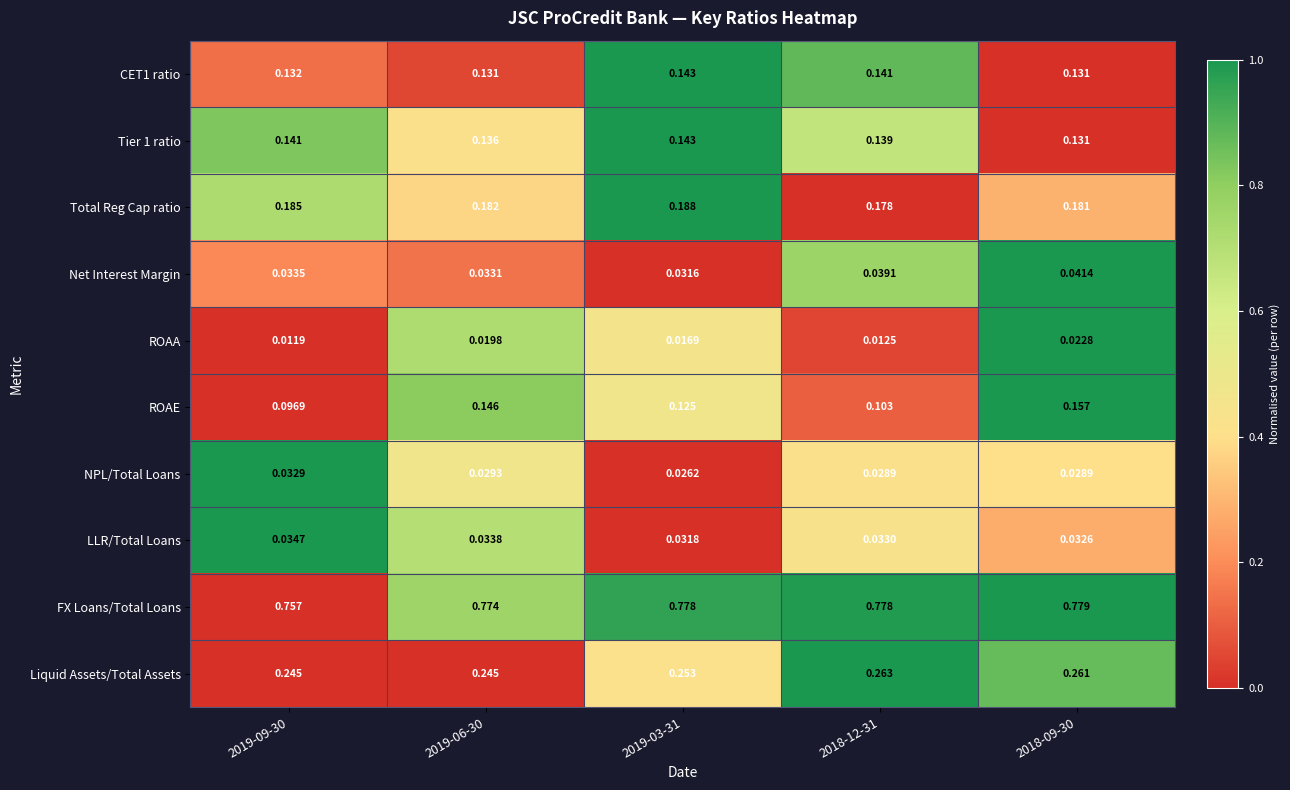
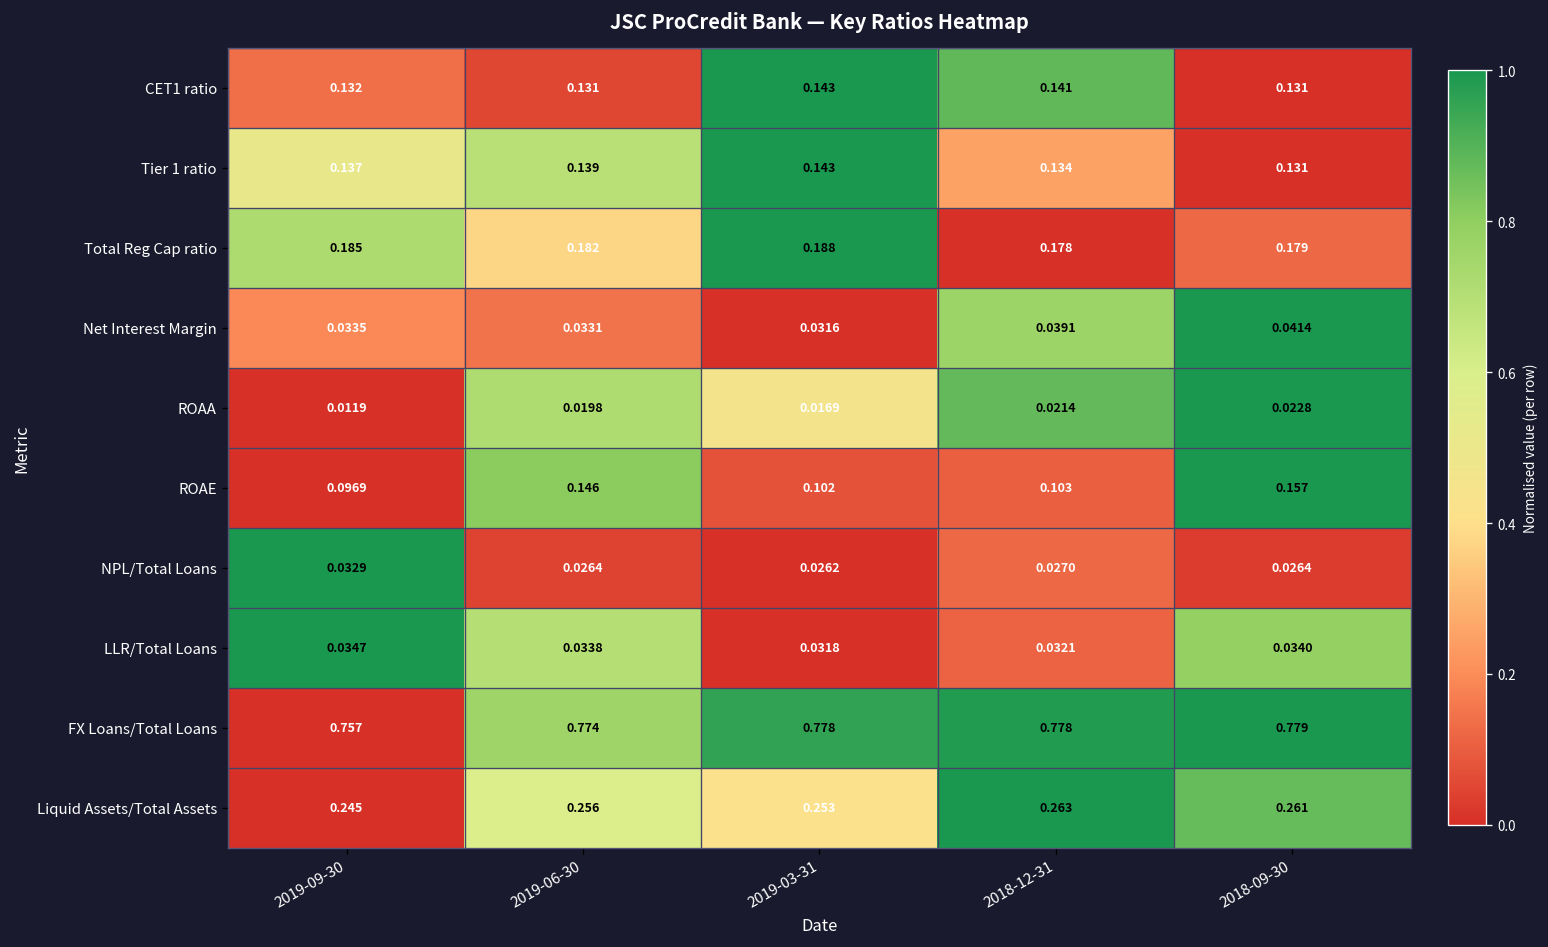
Tier 1 ratio, 2019-09-30: 0.141 -> 0.137
Tier 1 ratio, 2019-06-30: 0.136 -> 0.139
Tier 1 ratio, 2018-12-31: 0.139 -> 0.134
Total Reg Cap ratio, 2018-09-30: 0.181 -> 0.179
ROAA, 2018-12-31: 0.0125 -> 0.0214
ROAE, 2019-03-31: 0.125 -> 0.102
NPL/Total Loans, 2019-06-30: 0.0293 -> 0.0264
NPL/Total Loans, 2018-12-31: 0.0289 -> 0.0270
NPL/Total Loans, 2018-09-30: 0.0289 -> 0.0264
LLR/Total Loans, 2018-12-31: 0.0330 -> 0.0321
LLR/Total Loans, 2018-09-30: 0.0326 -> 0.0340
Liquid Assets/Total Assets, 2019-06-30: 0.245 -> 0.256
